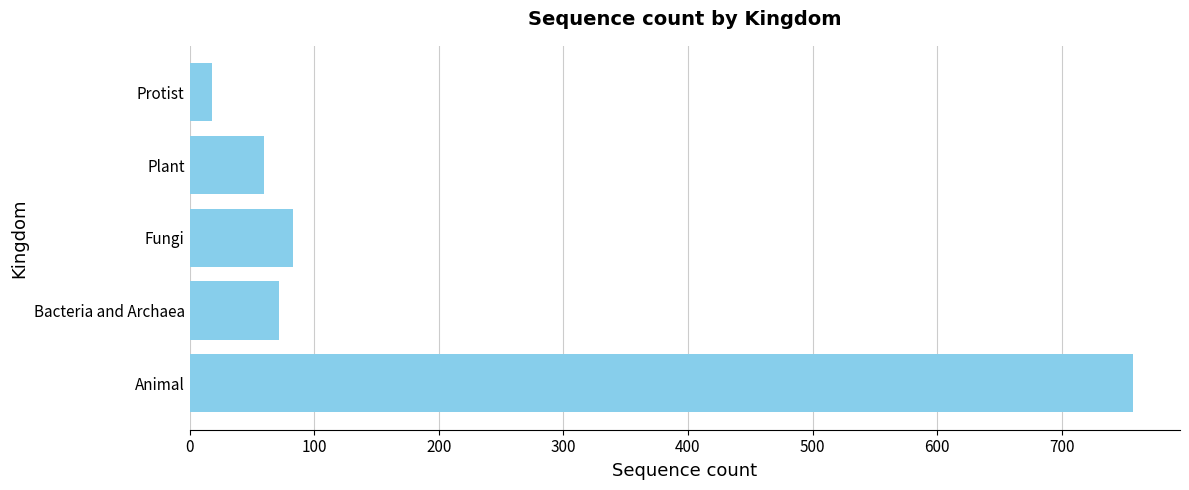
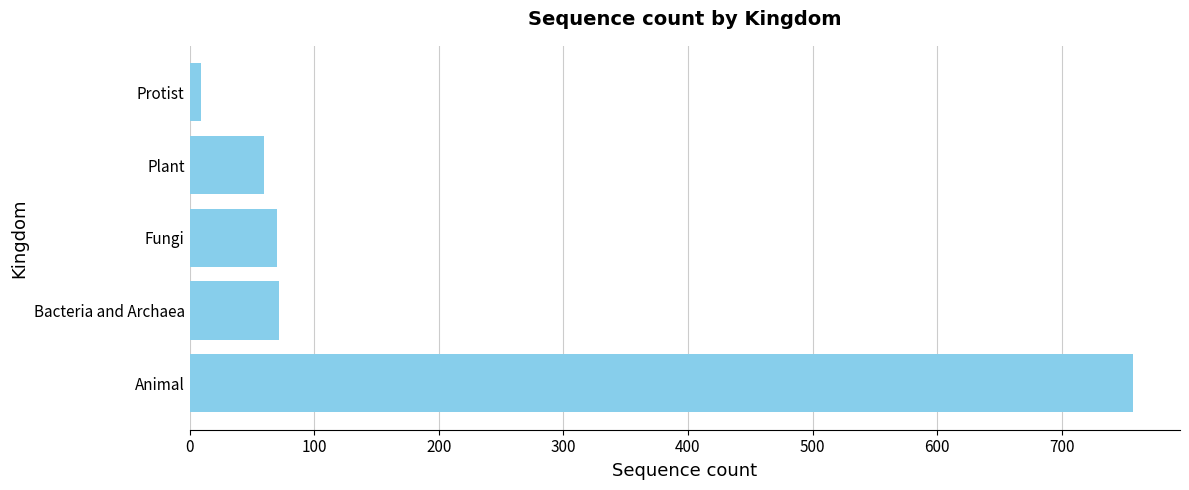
Protist: 18 -> 9
Fungi: 83 -> 70
